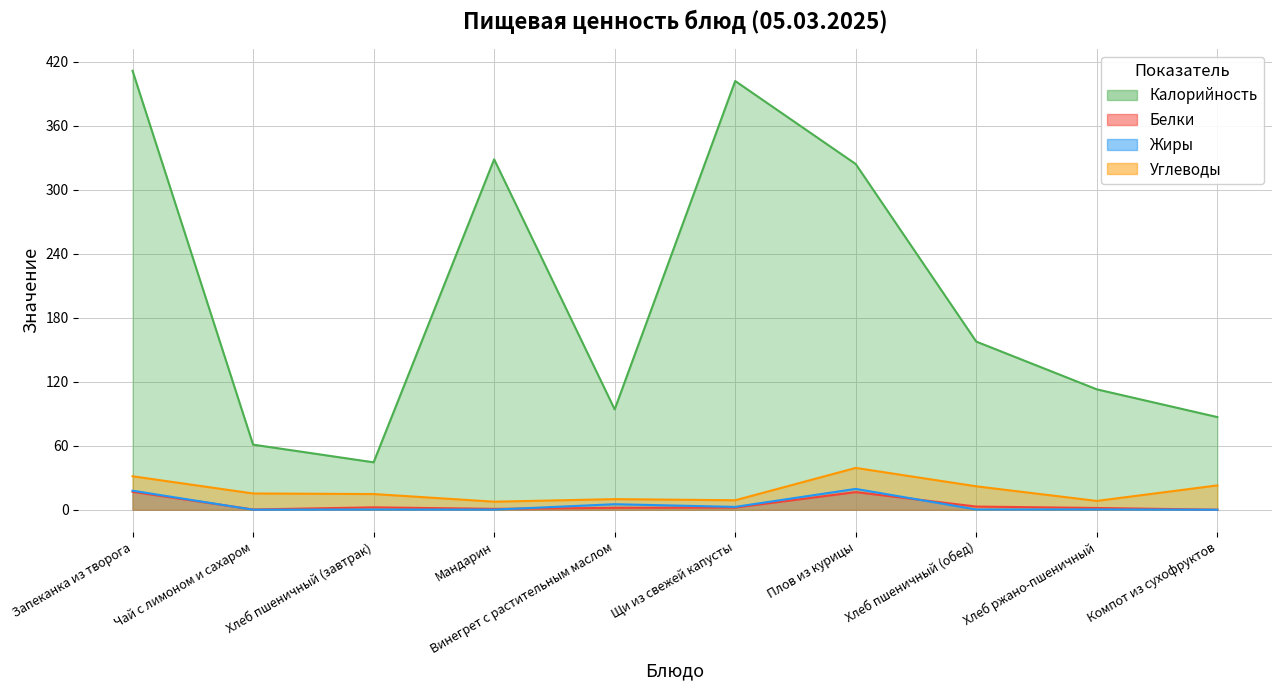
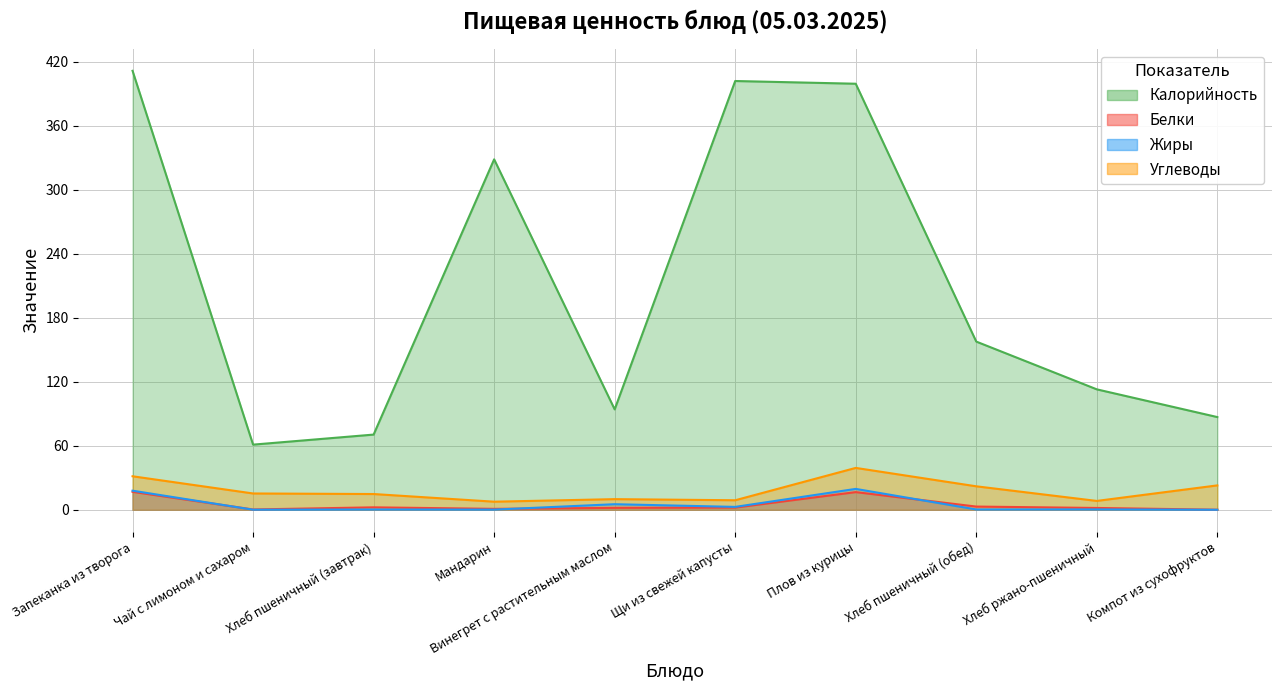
Калорийность, Хлеб пшеничный (завтрак): 45 -> 71
Калорийность, Плов из курицы: 324 -> 400
